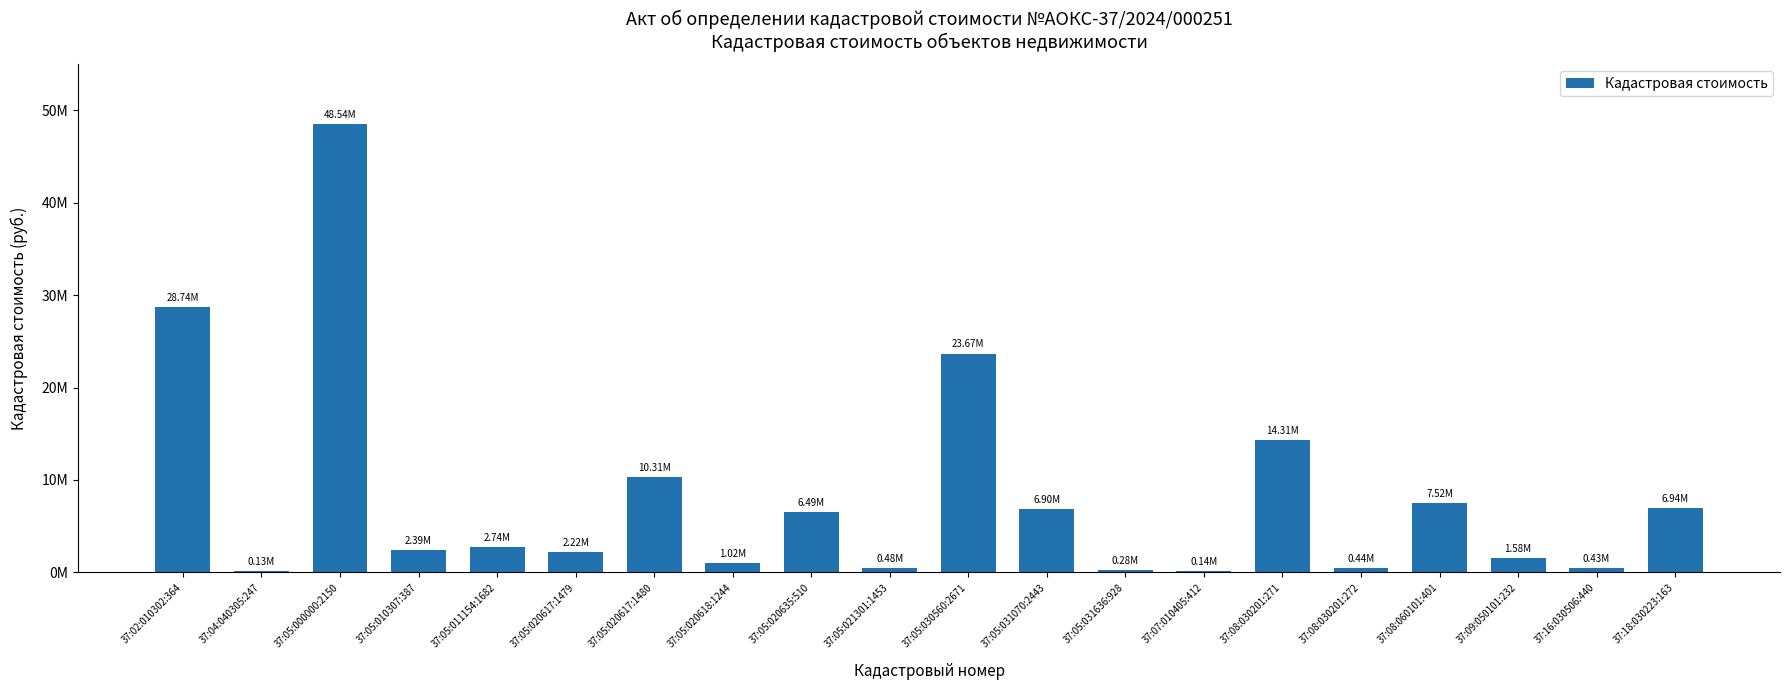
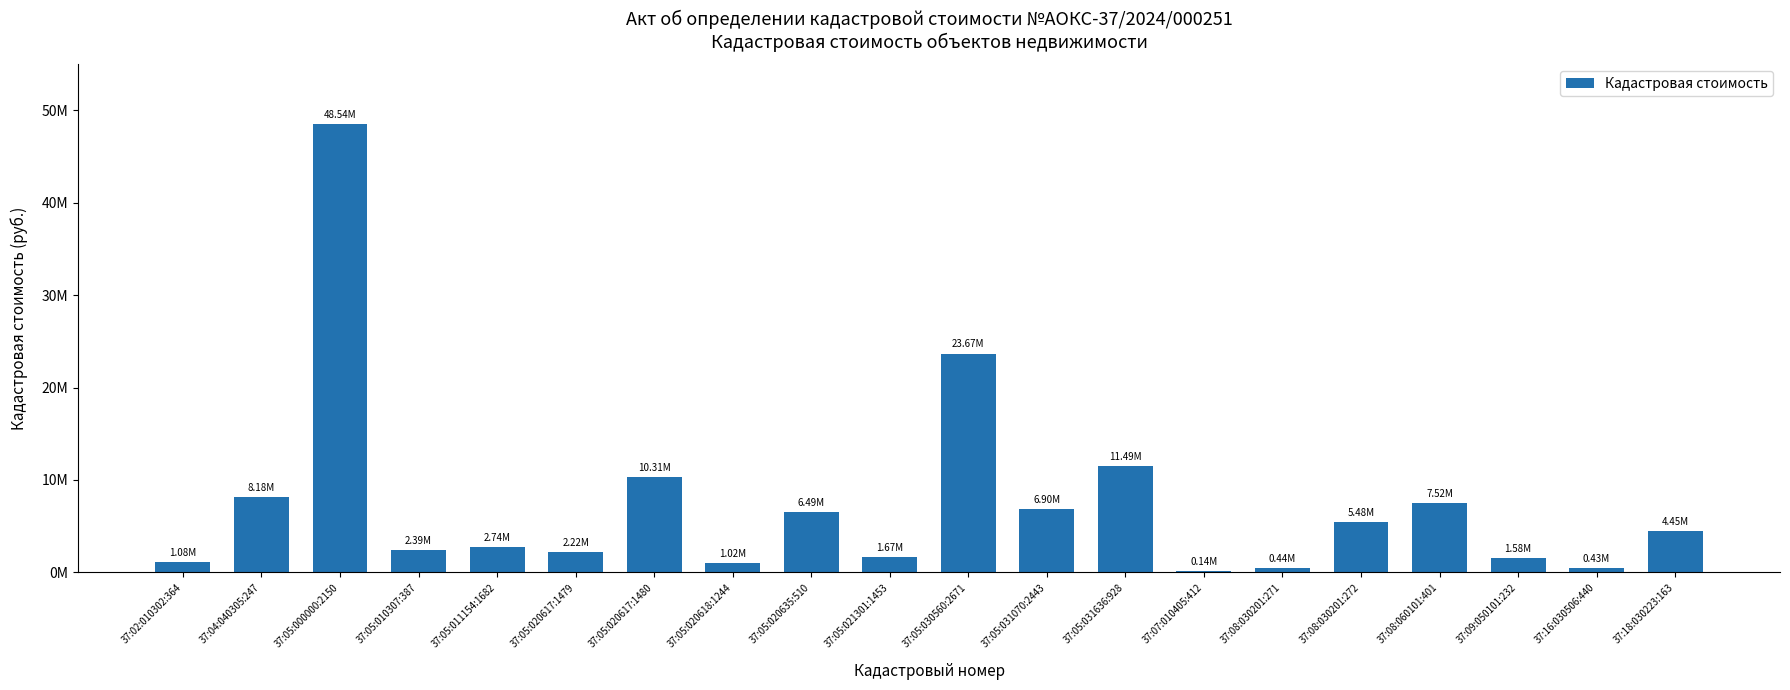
37:02:010302:364: 28.74M -> 1.08M
37:04:040305:247: 0.13M -> 8.18M
37:05:021301:1453: 0.48M -> 1.67M
37:05:031636:928: 0.28M -> 11.49M
37:08:030201:271: 14.31M -> 0.44M
37:08:030201:272: 0.44M -> 5.48M
37:18:030223:163: 6.94M -> 4.45M
